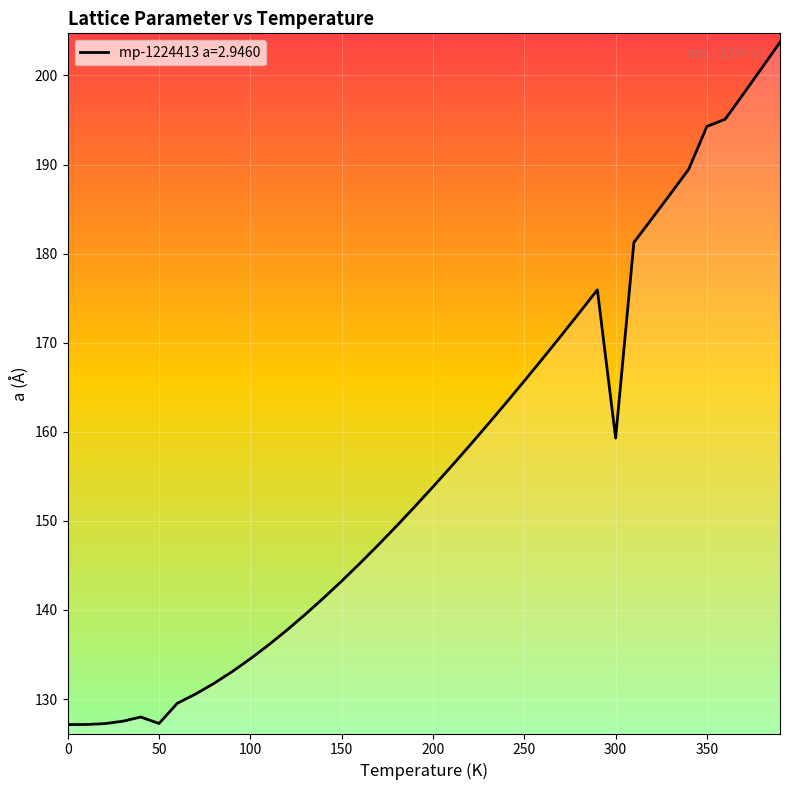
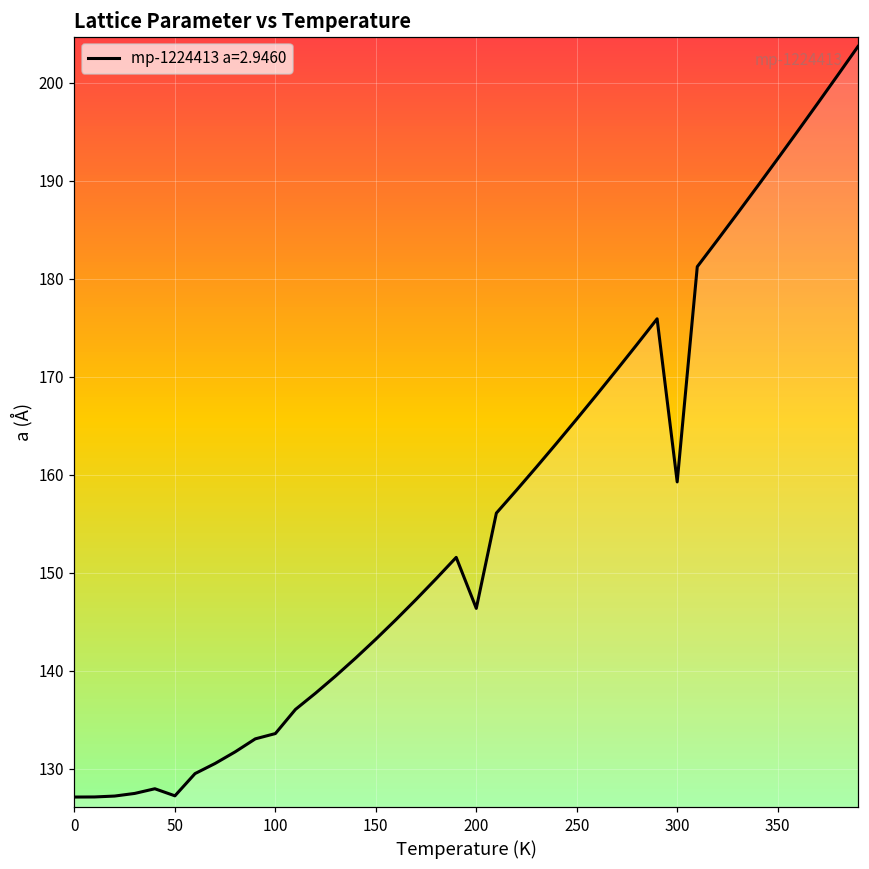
100: 135 -> 134
200: 154 -> 146
350: 194 -> 192
